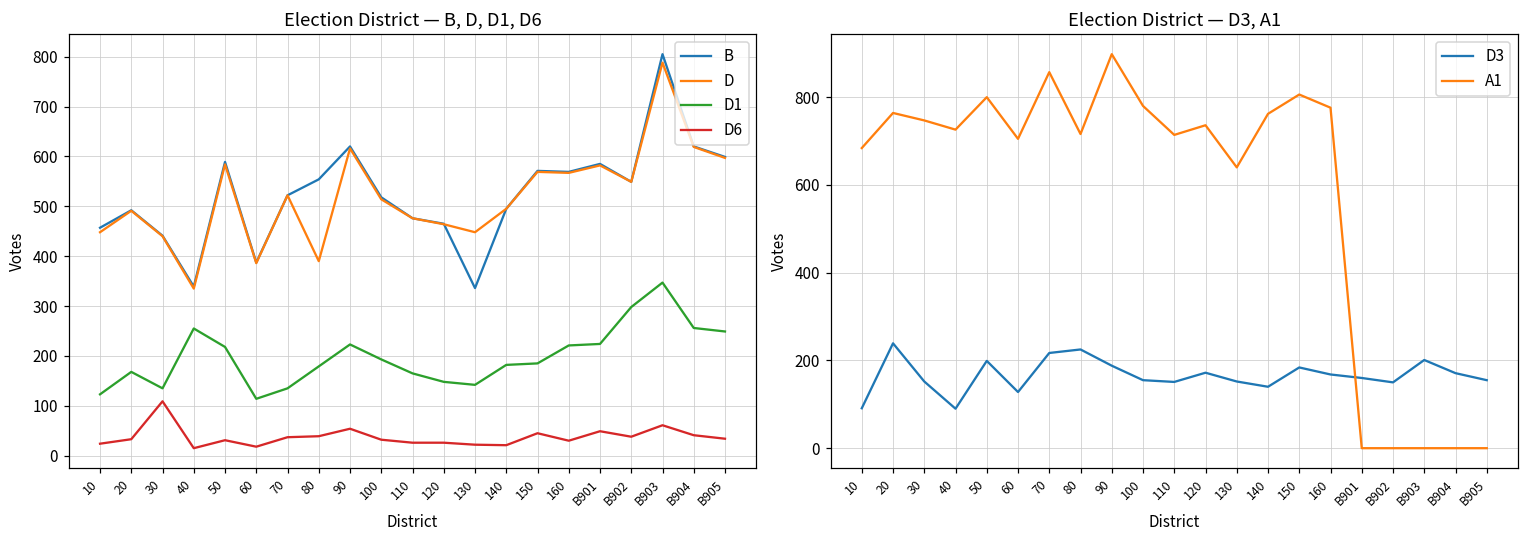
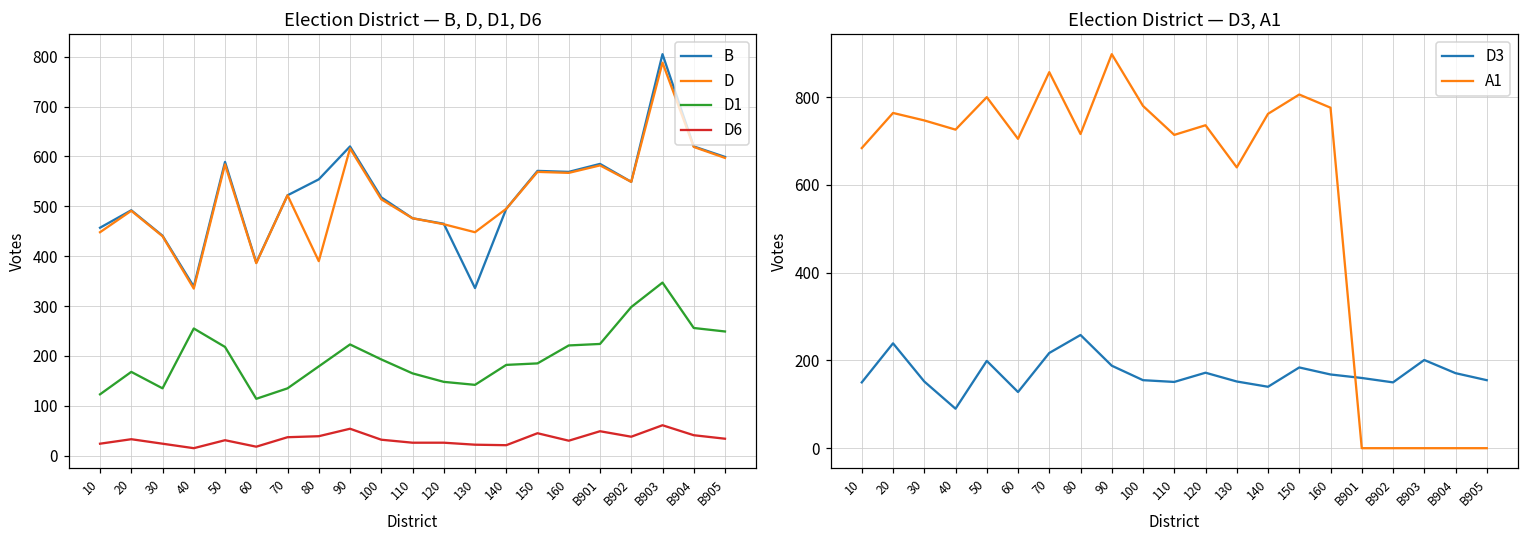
Election District — B, D, D1, D6, D6, 30: 110 -> 20
Election District — D3, A1, D3, 10: 90 -> 150
Election District — D3, A1, D3, 80: 230 -> 260
